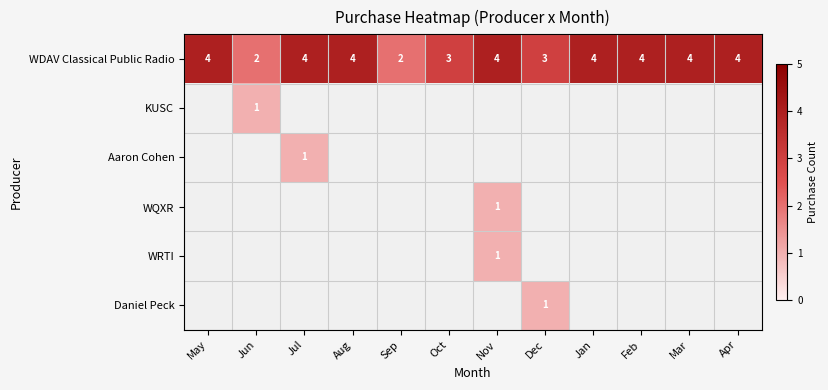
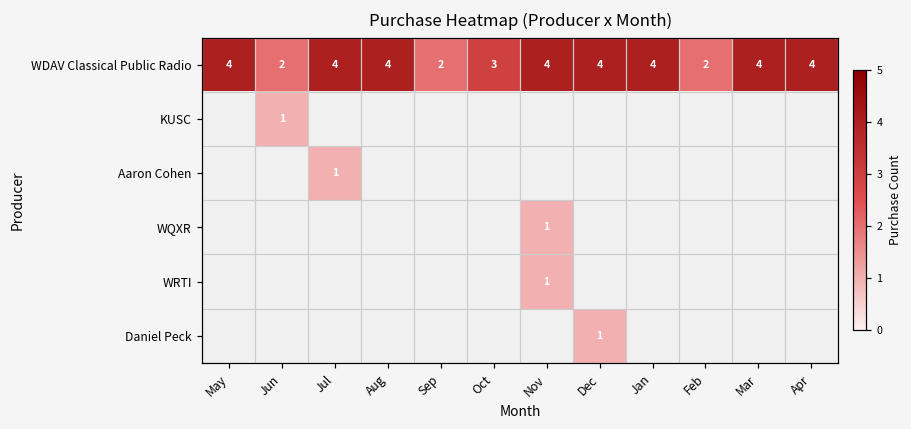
WDAV Classical Public Radio, Dec: 3 -> 4
WDAV Classical Public Radio, Feb: 4 -> 2
